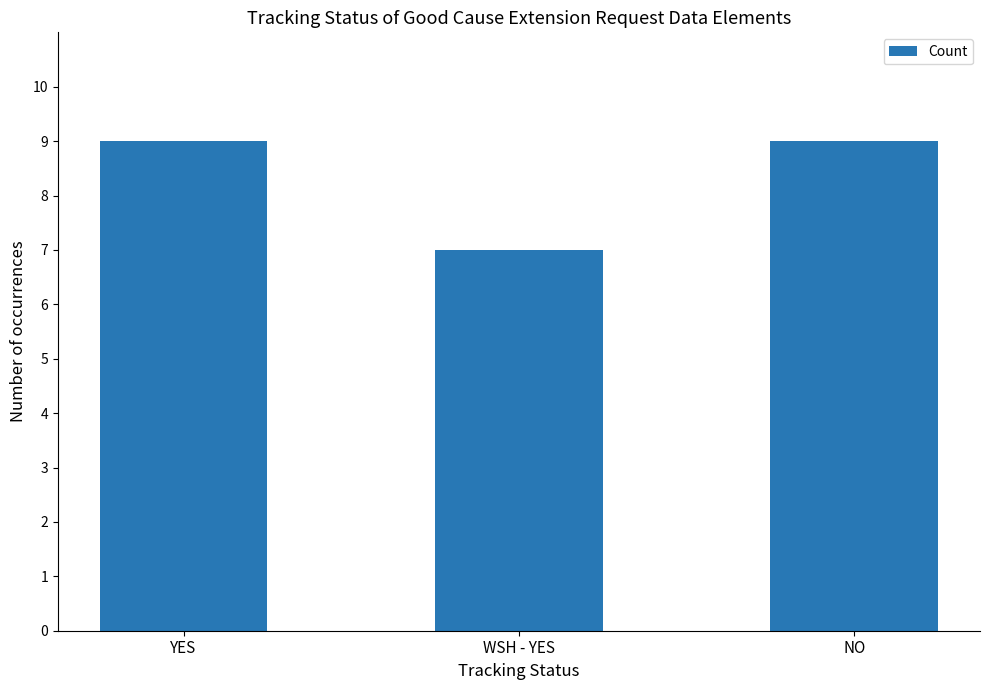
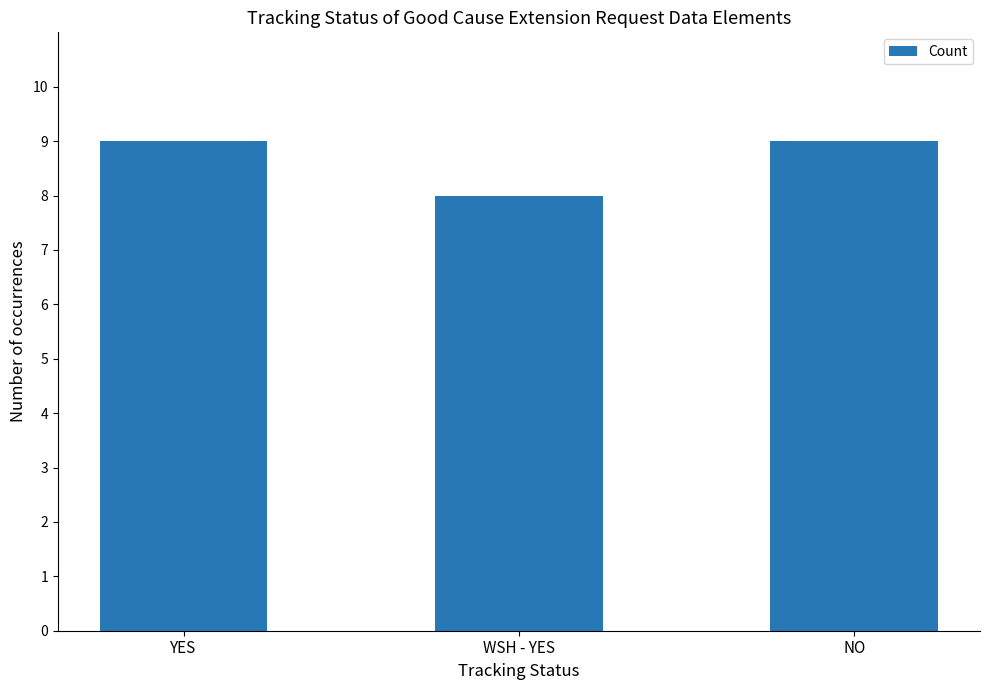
WSH - YES: 7 -> 8
